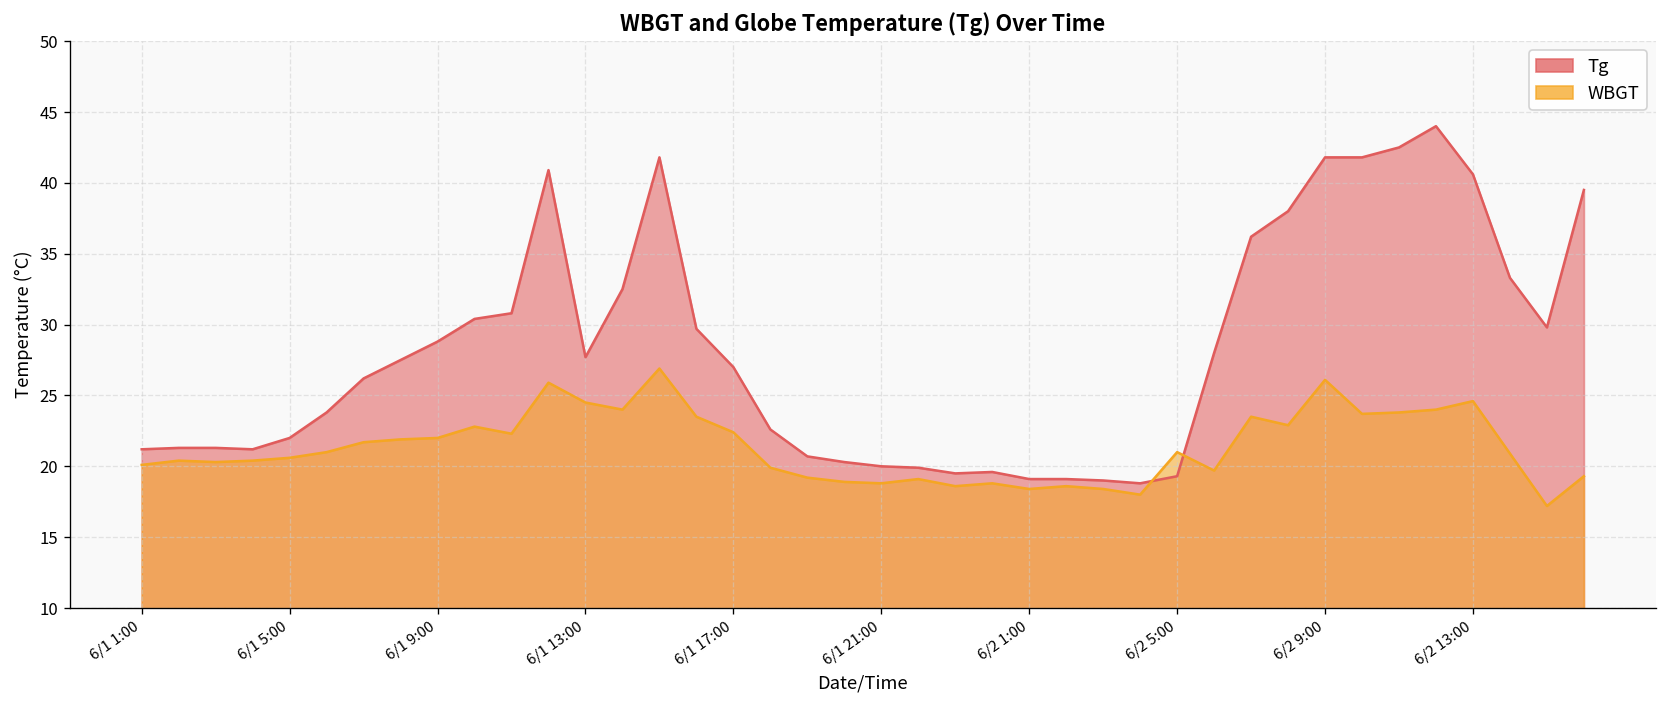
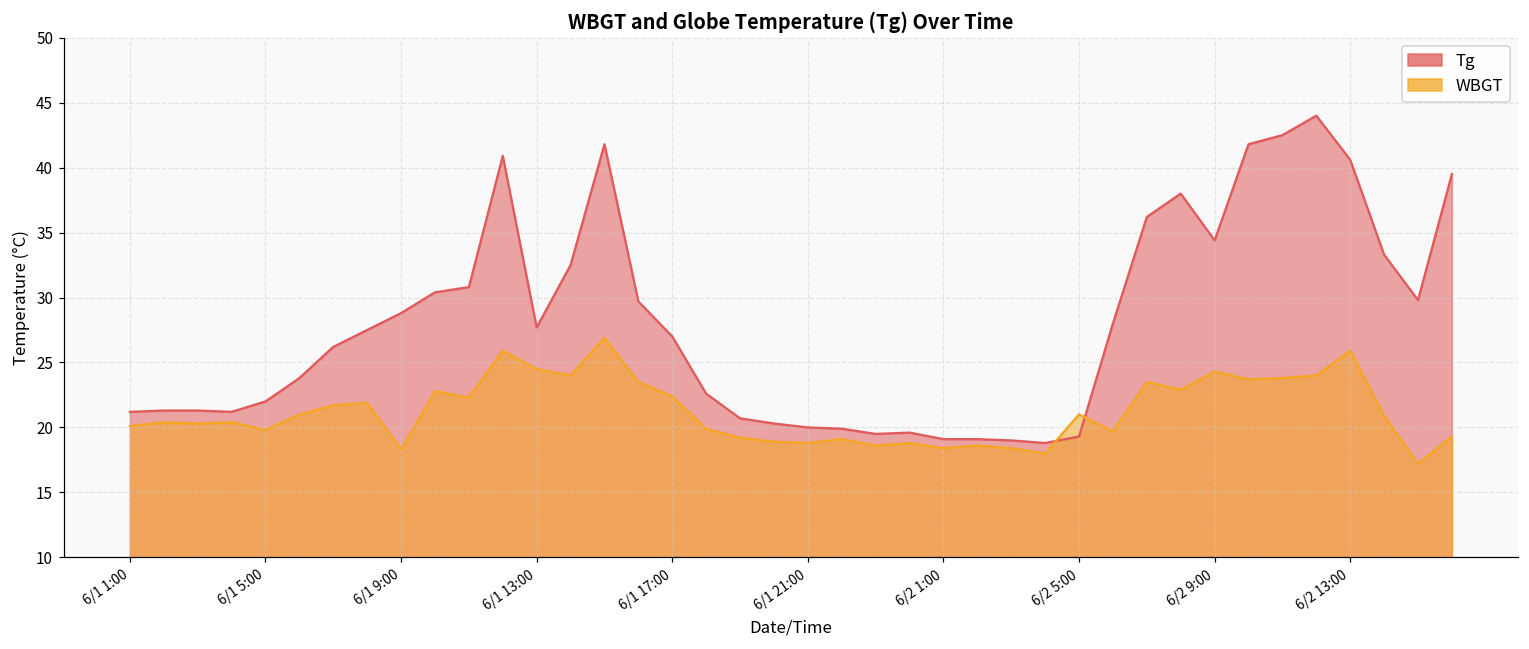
WBGT, 6/1 5:00: 20.6 -> 19.8
WBGT, 6/1 9:00: 22.0 -> 18.3
Tg, 6/2 9:00: 41.8 -> 34.4
WBGT, 6/2 9:00: 26.1 -> 24.3
WBGT, 6/2 13:00: 24.6 -> 25.9
